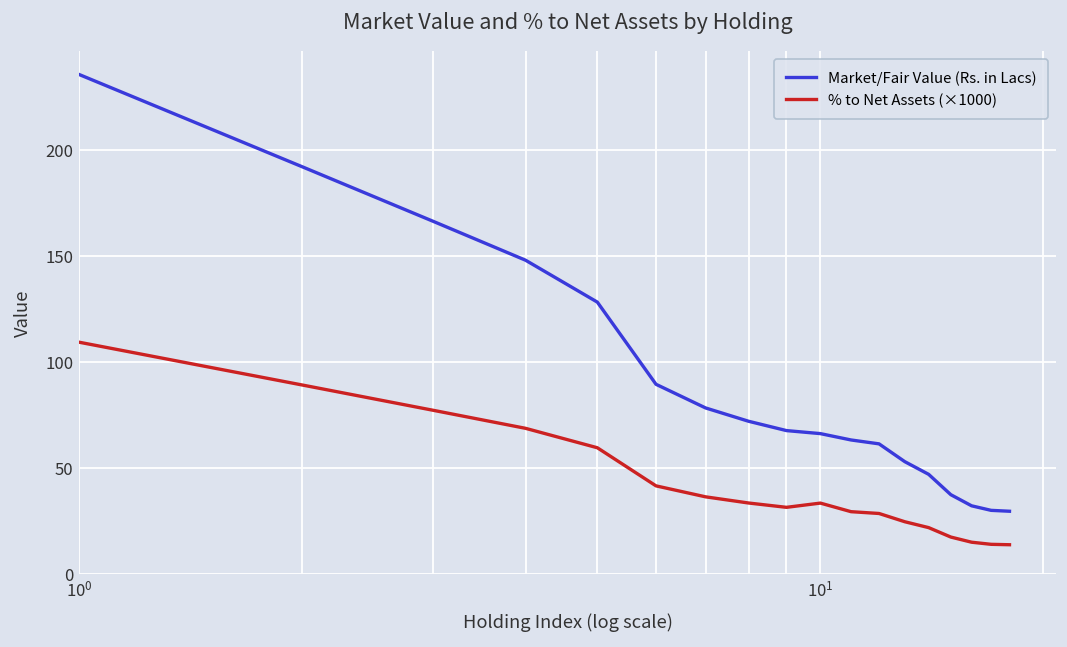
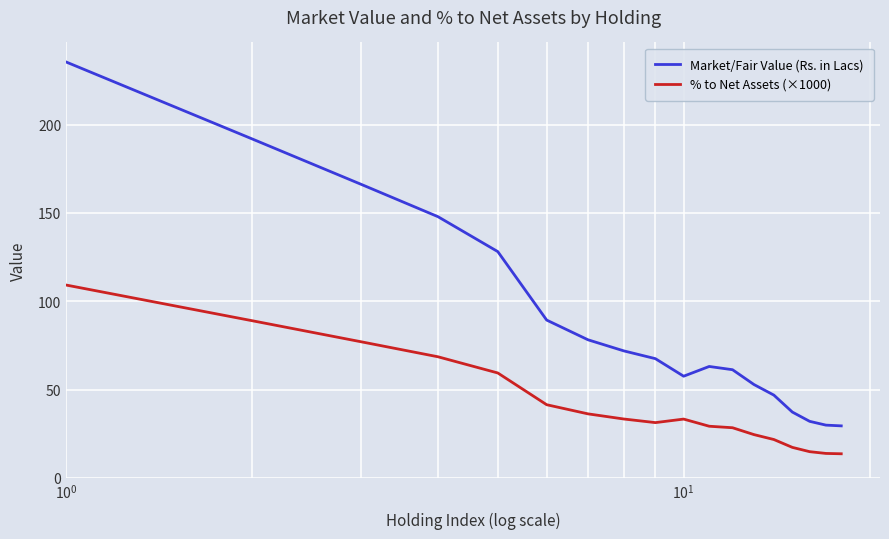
Market/Fair Value (Rs. in Lacs), 10^1: 66 -> 58
